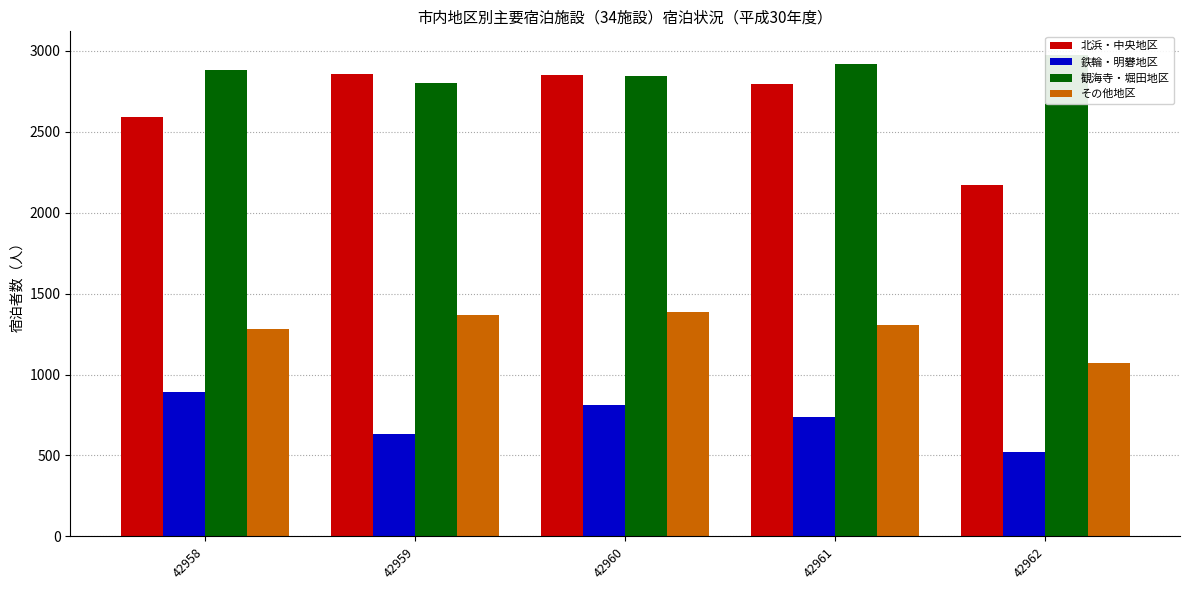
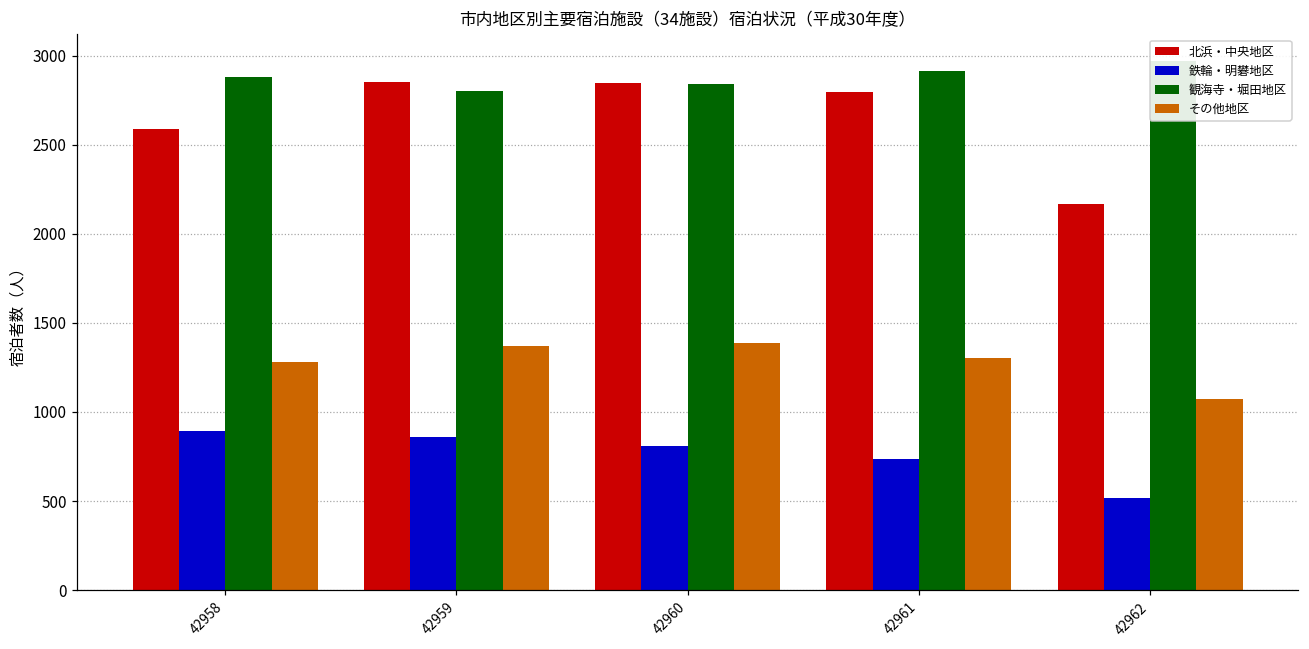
鉄輪・明礬地区, 42959: 630 -> 860
